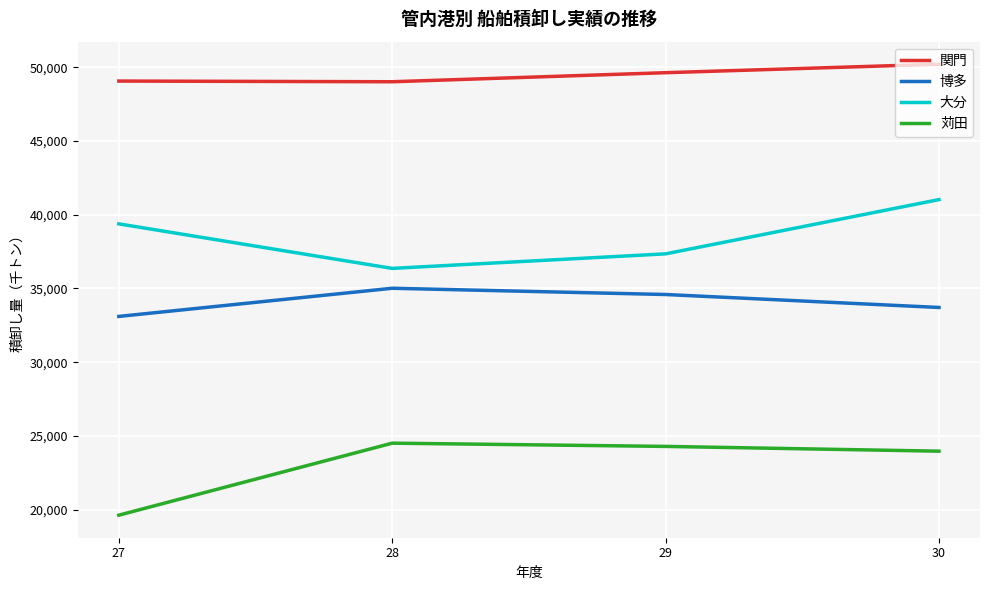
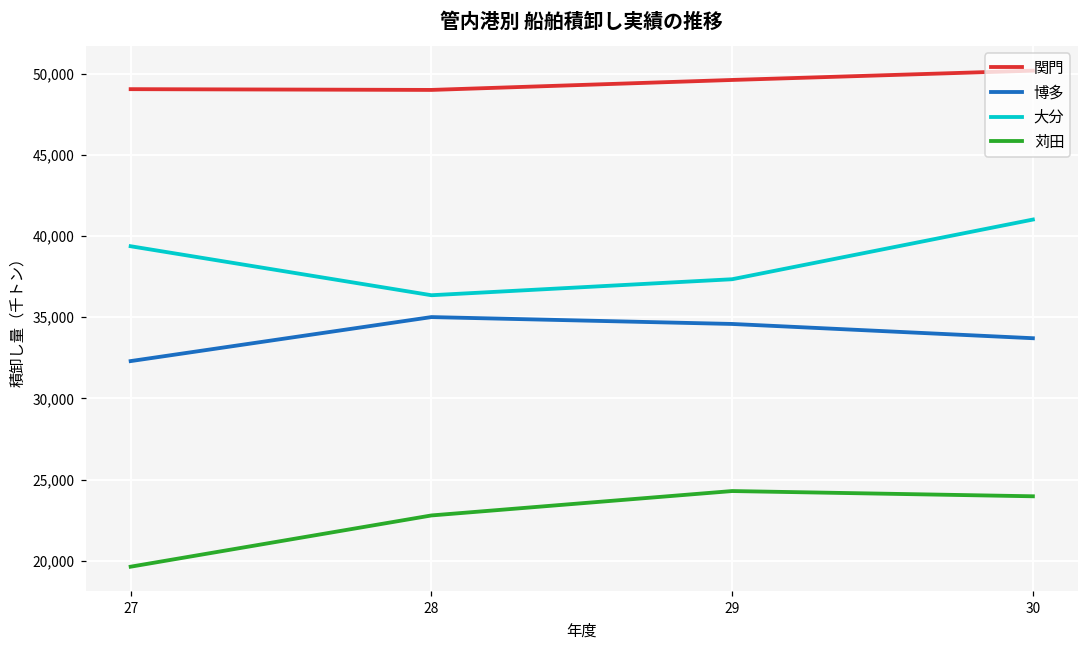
博多, 27: 33,100 -> 32,300
苅田, 28: 24,500 -> 22,800
